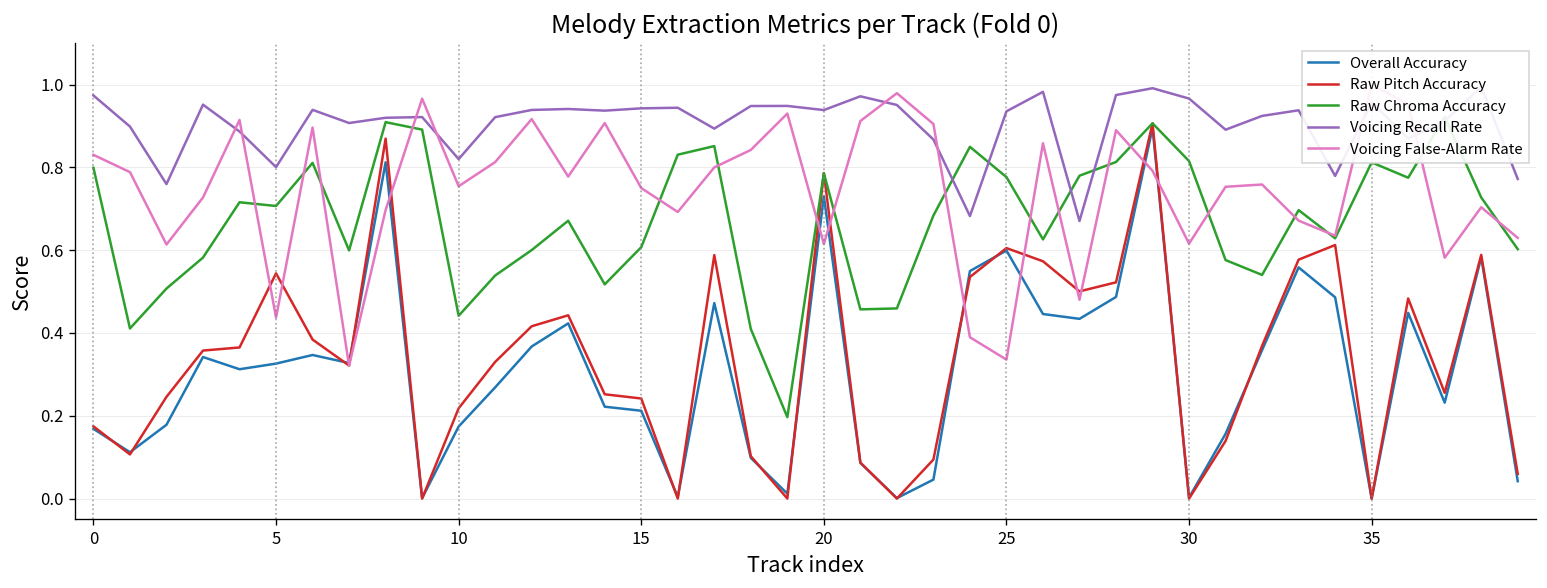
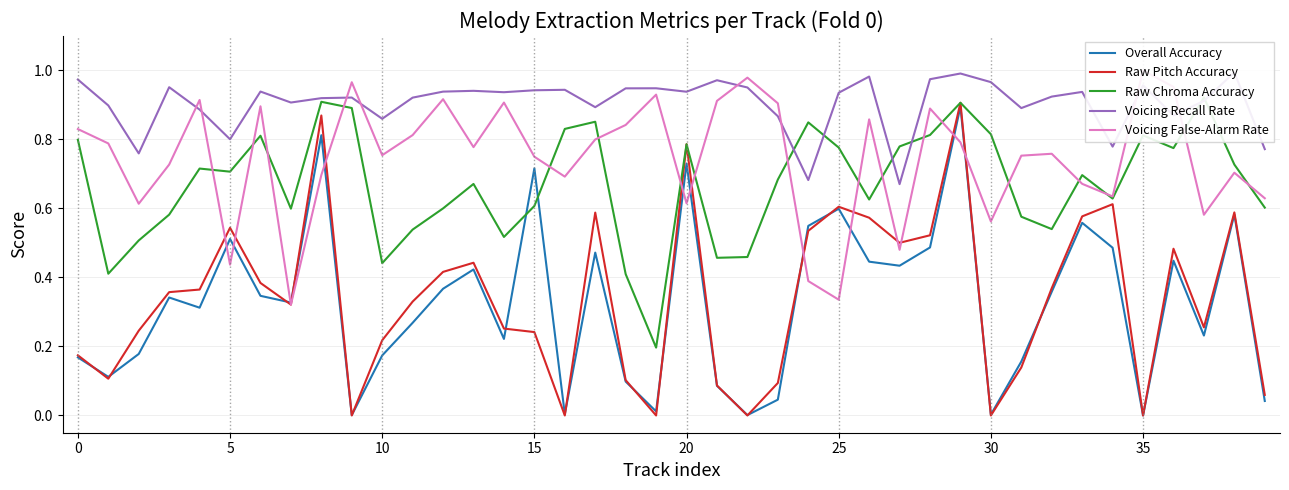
Overall Accuracy, 5: 0.33 -> 0.51
Voicing Recall Rate, 10: 0.82 -> 0.86
Overall Accuracy, 15: 0.21 -> 0.72
Voicing False-Alarm Rate, 30: 0.62 -> 0.56
